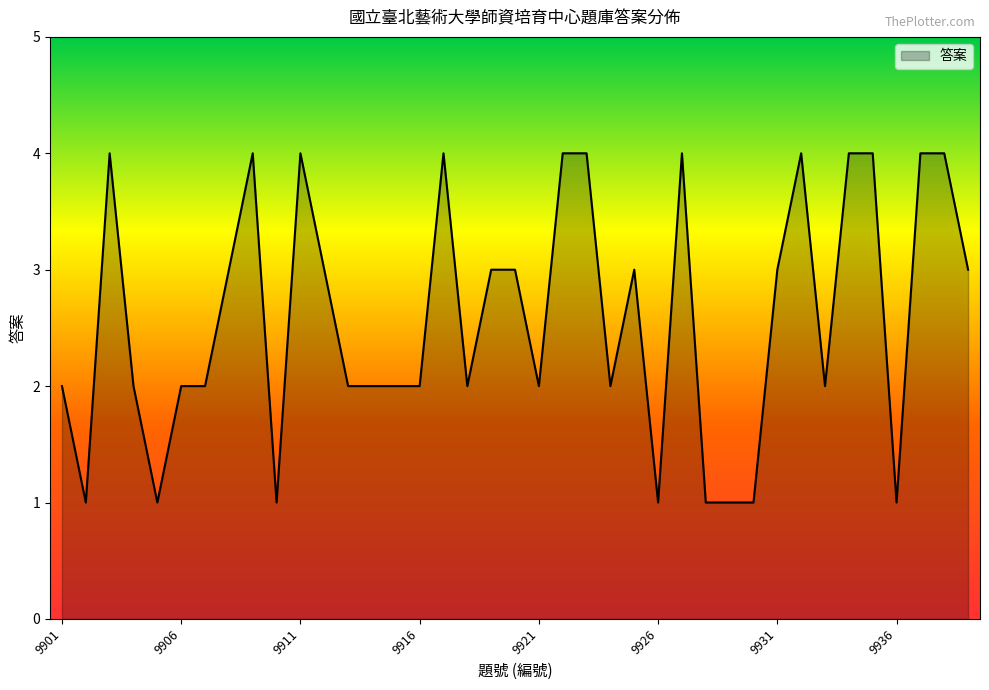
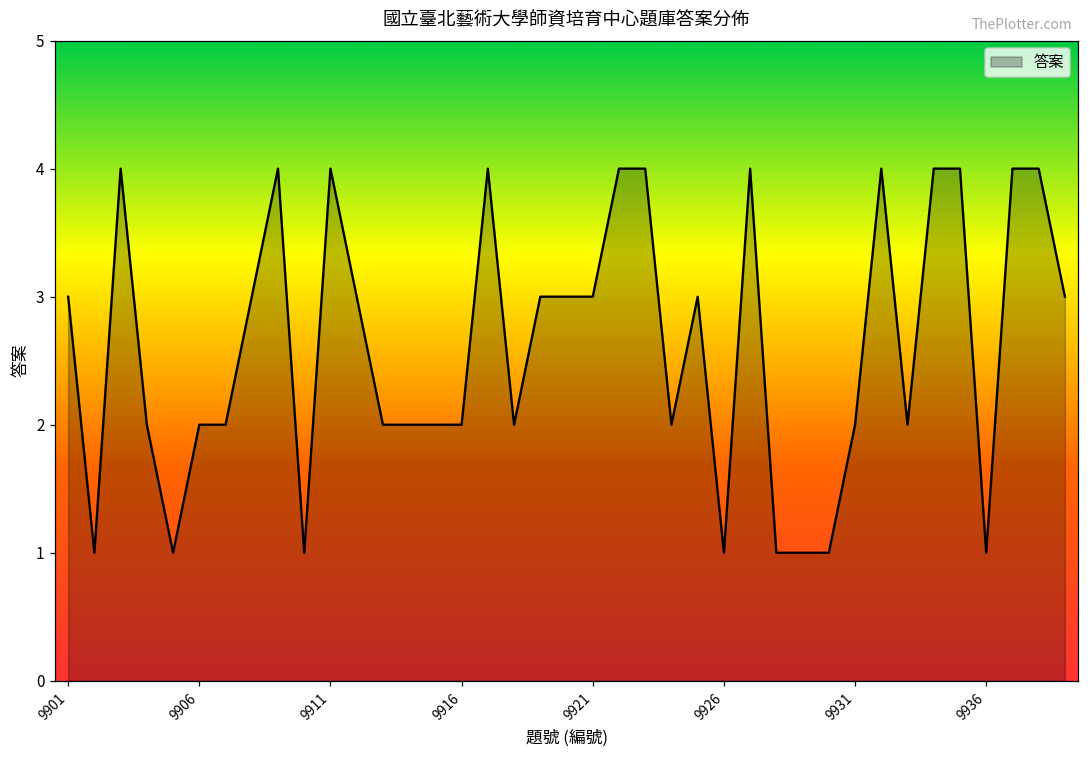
9901: 2 -> 3
9921: 2 -> 3
9931: 3 -> 2
